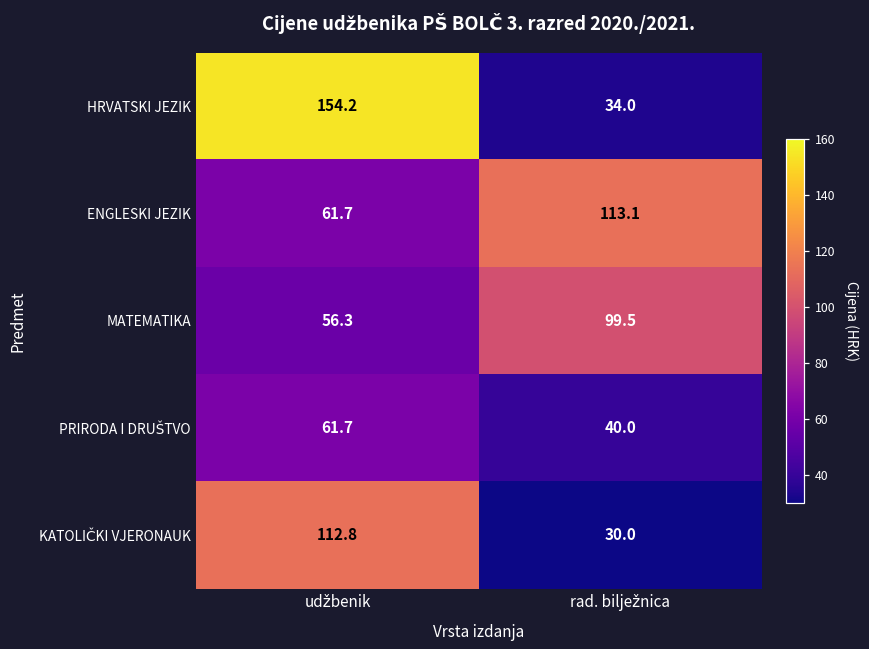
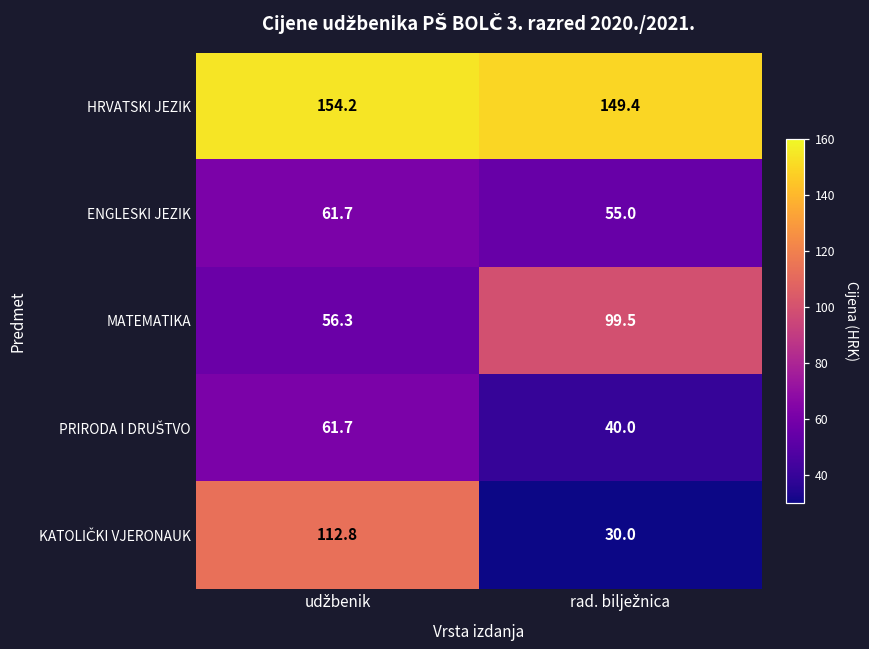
HRVATSKI JEZIK, rad. bilježnica: 34.0 -> 149.4
ENGLESKI JEZIK, rad. bilježnica: 113.1 -> 55.0
